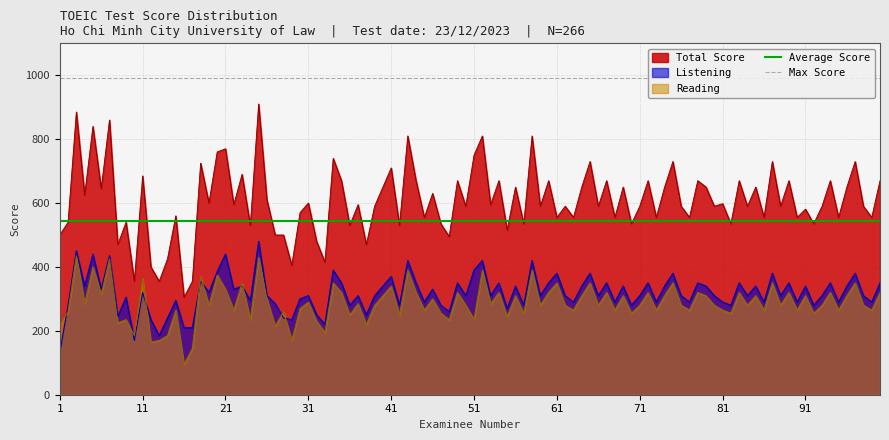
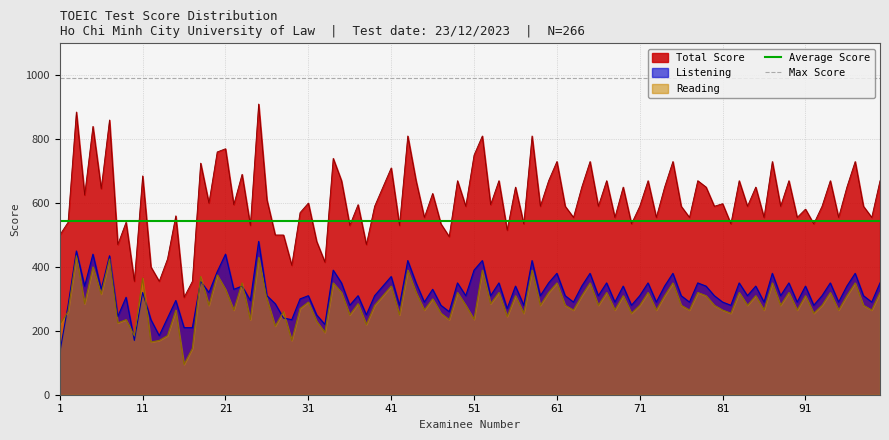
Total Score, 61: 560 -> 730
